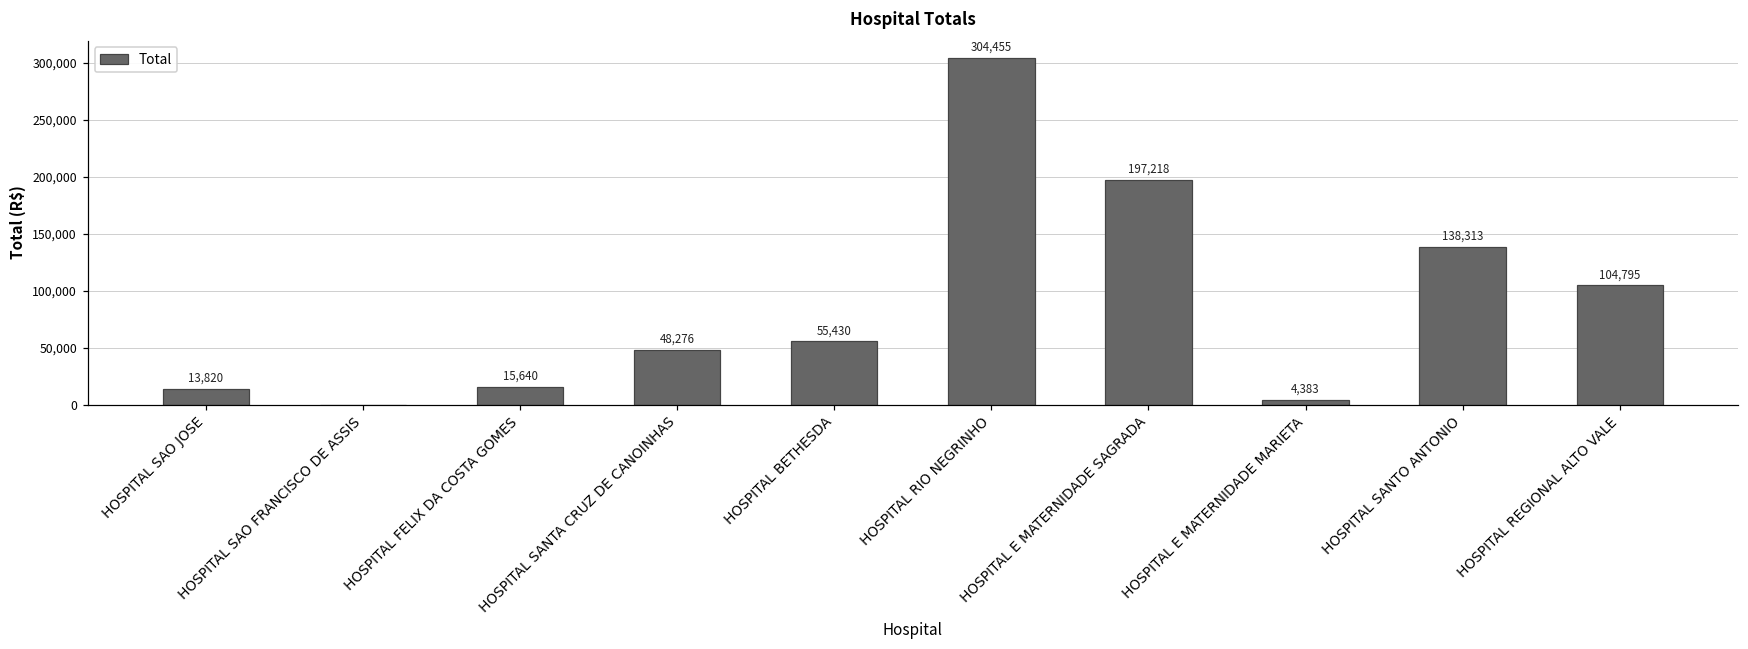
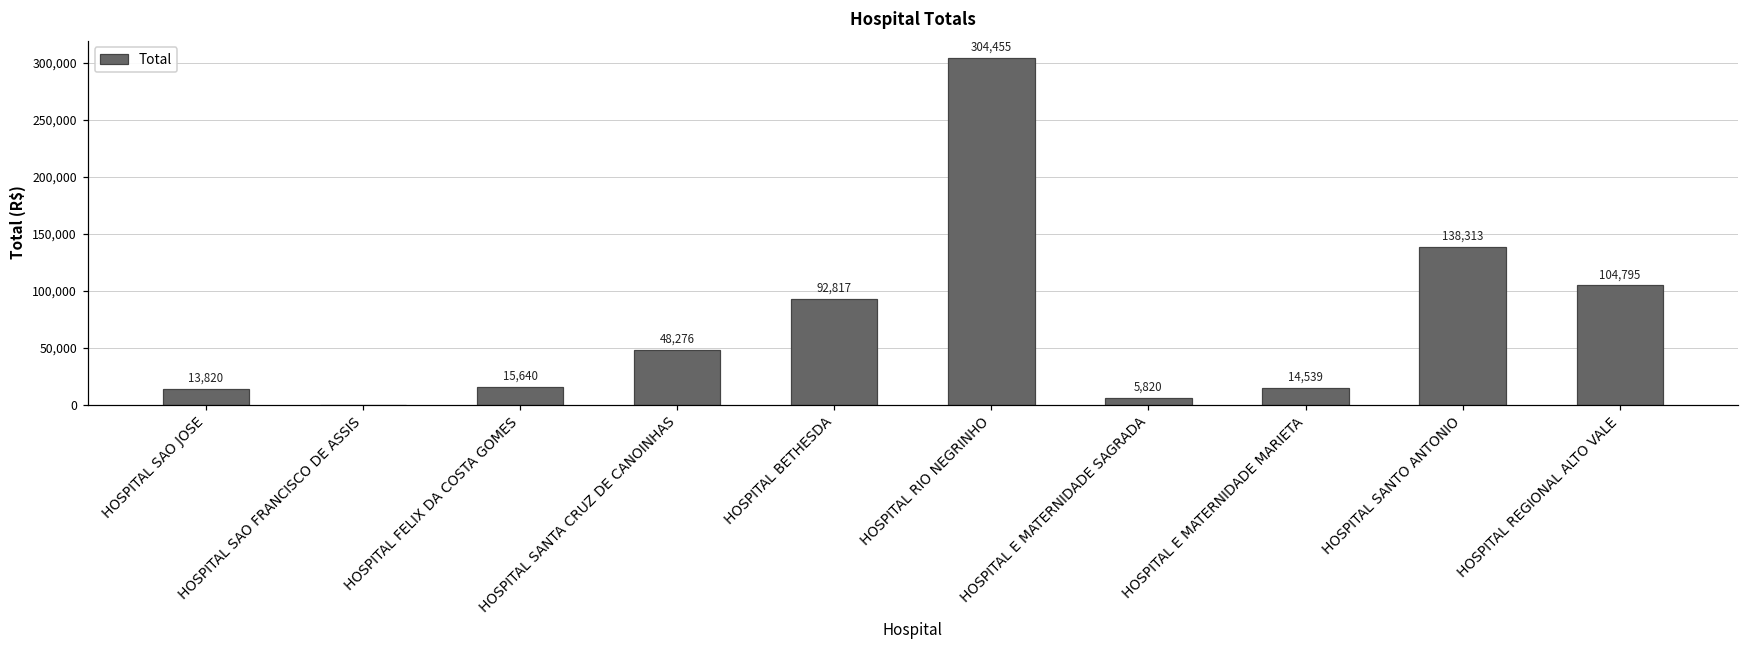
HOSPITAL BETHESDA: 55,430 -> 92,817
HOSPITAL E MATERNIDADE SAGRADA: 197,218 -> 5,820
HOSPITAL E MATERNIDADE MARIETA: 4,383 -> 14,539
